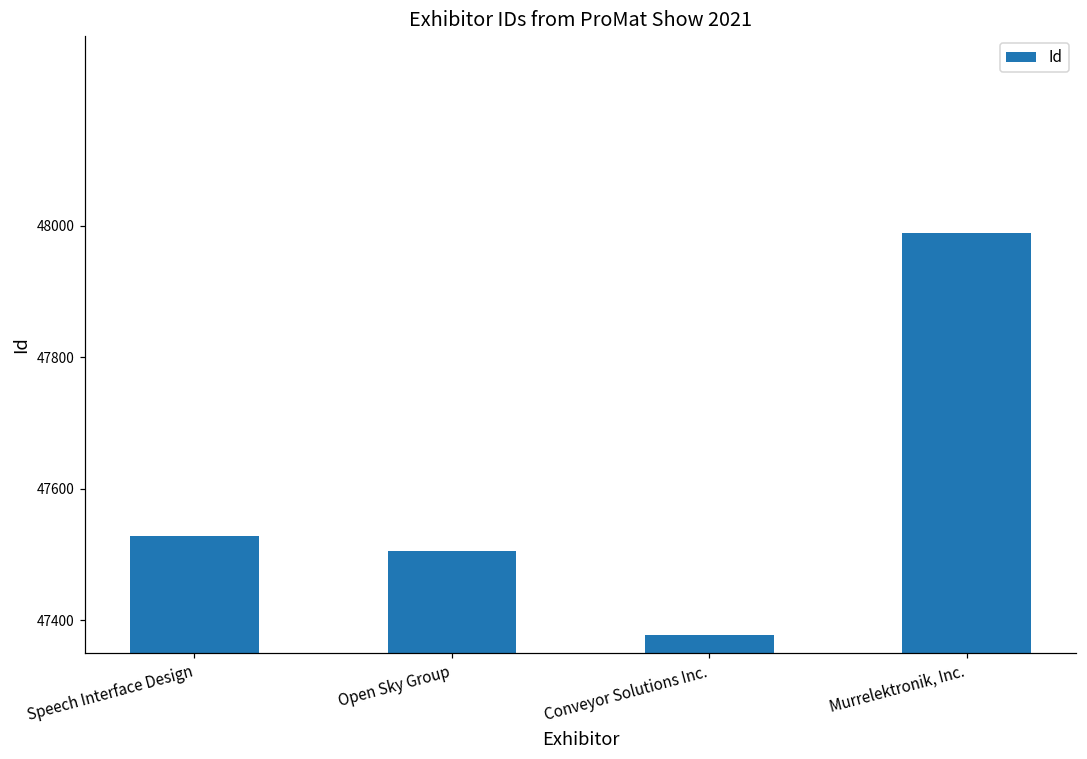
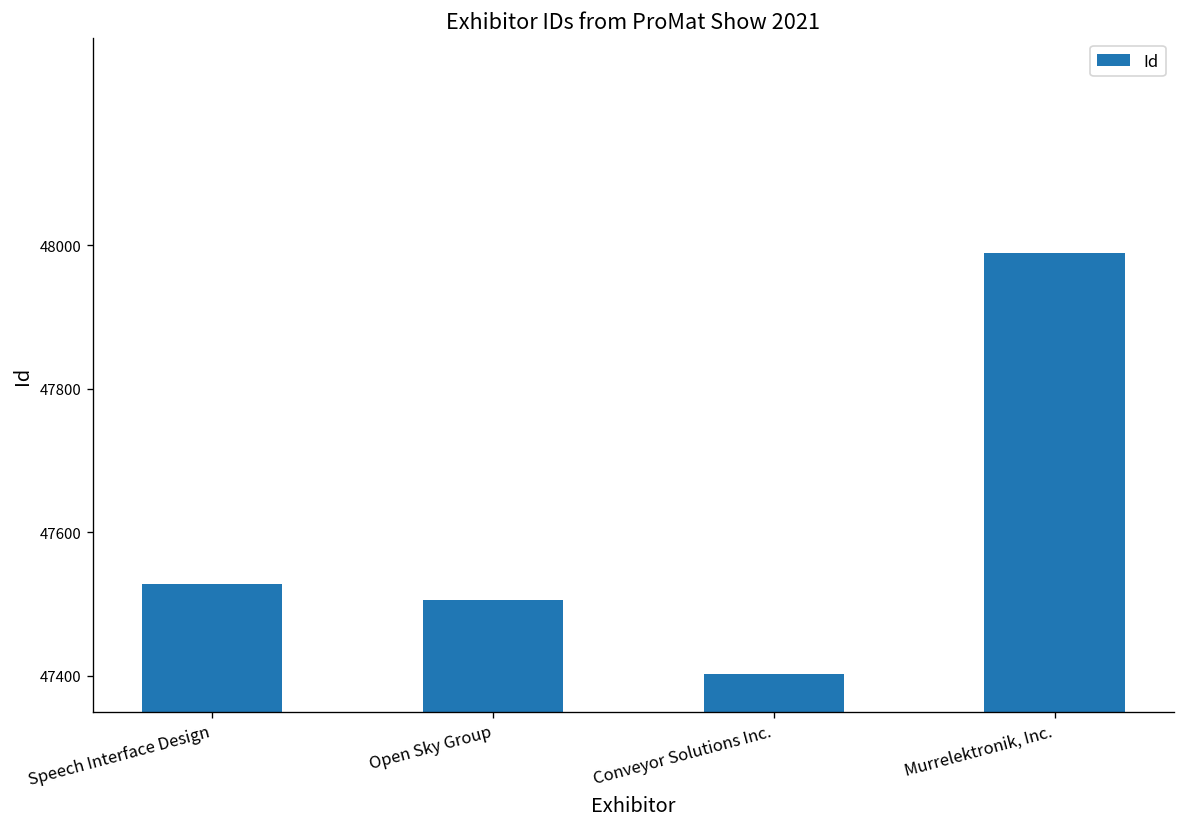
Conveyor Solutions Inc.: 47380 -> 47400
